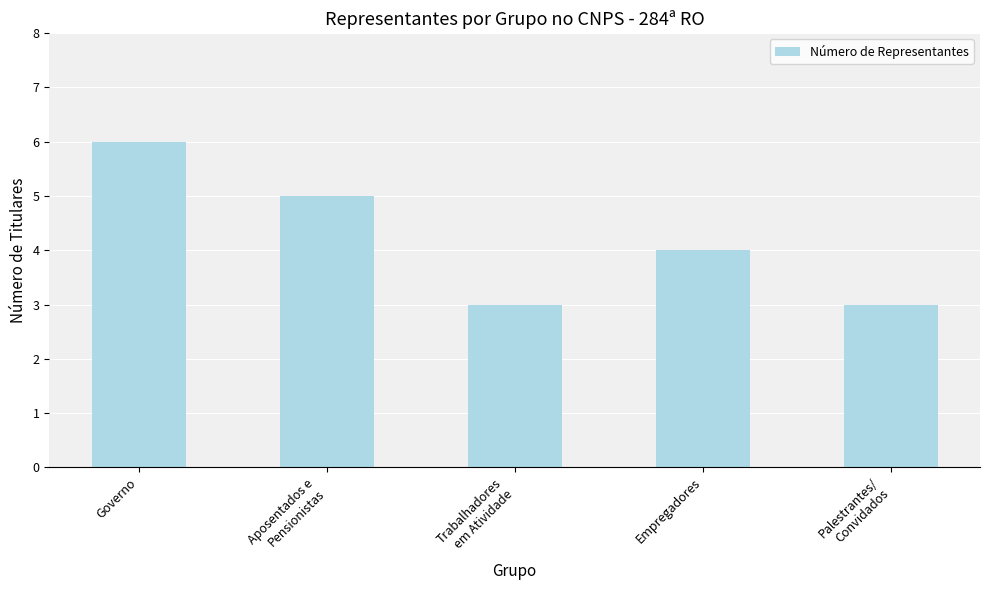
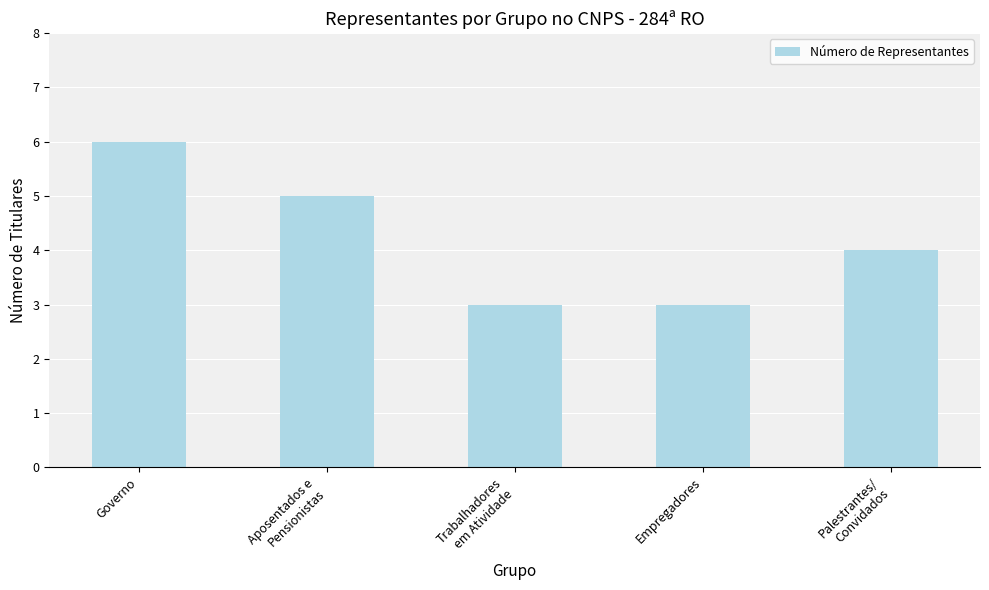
Empregadores: 4 -> 3
Palestrantes/ Convidados: 3 -> 4
